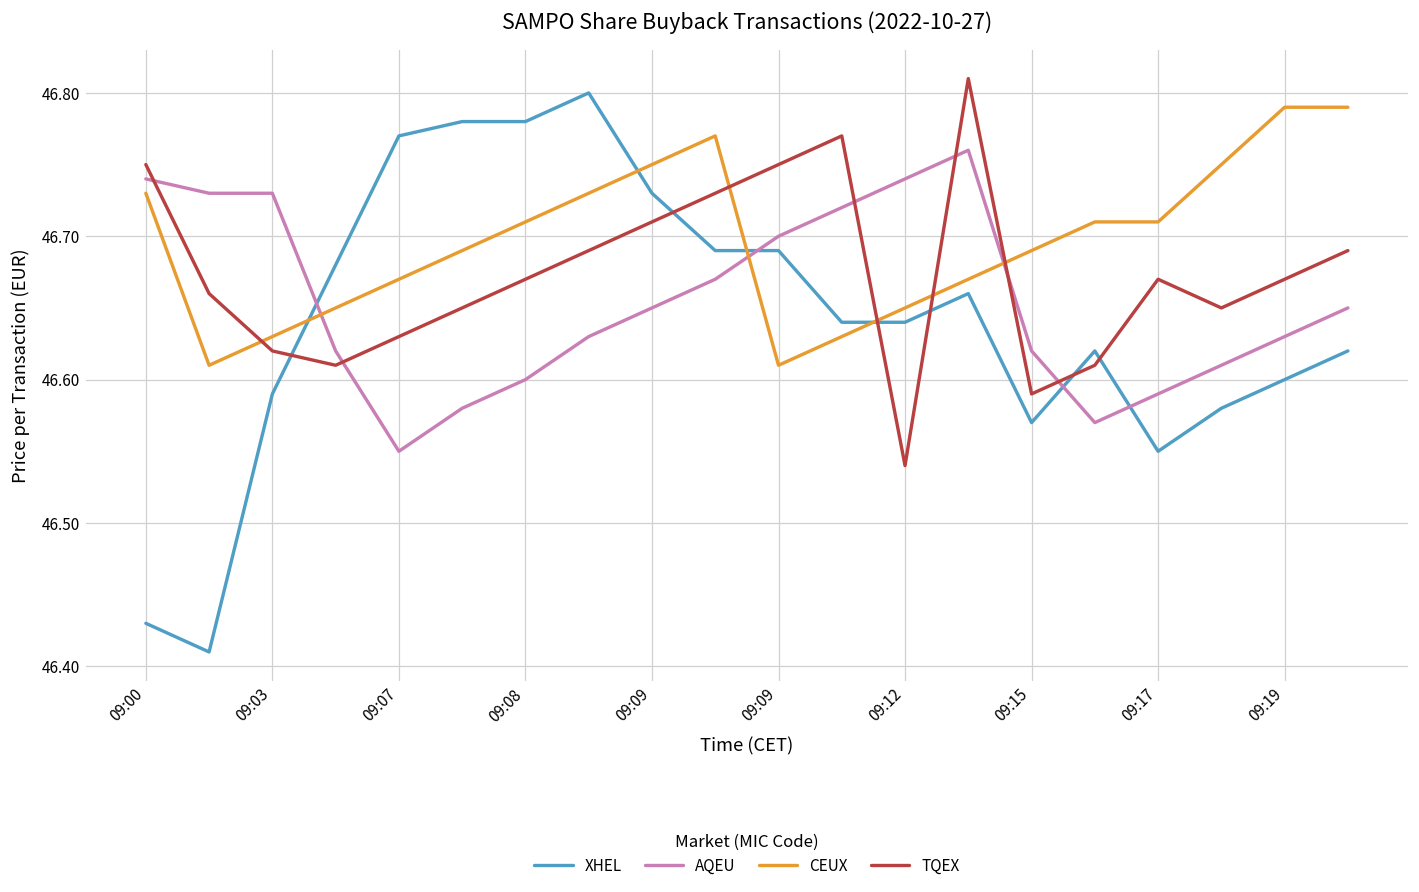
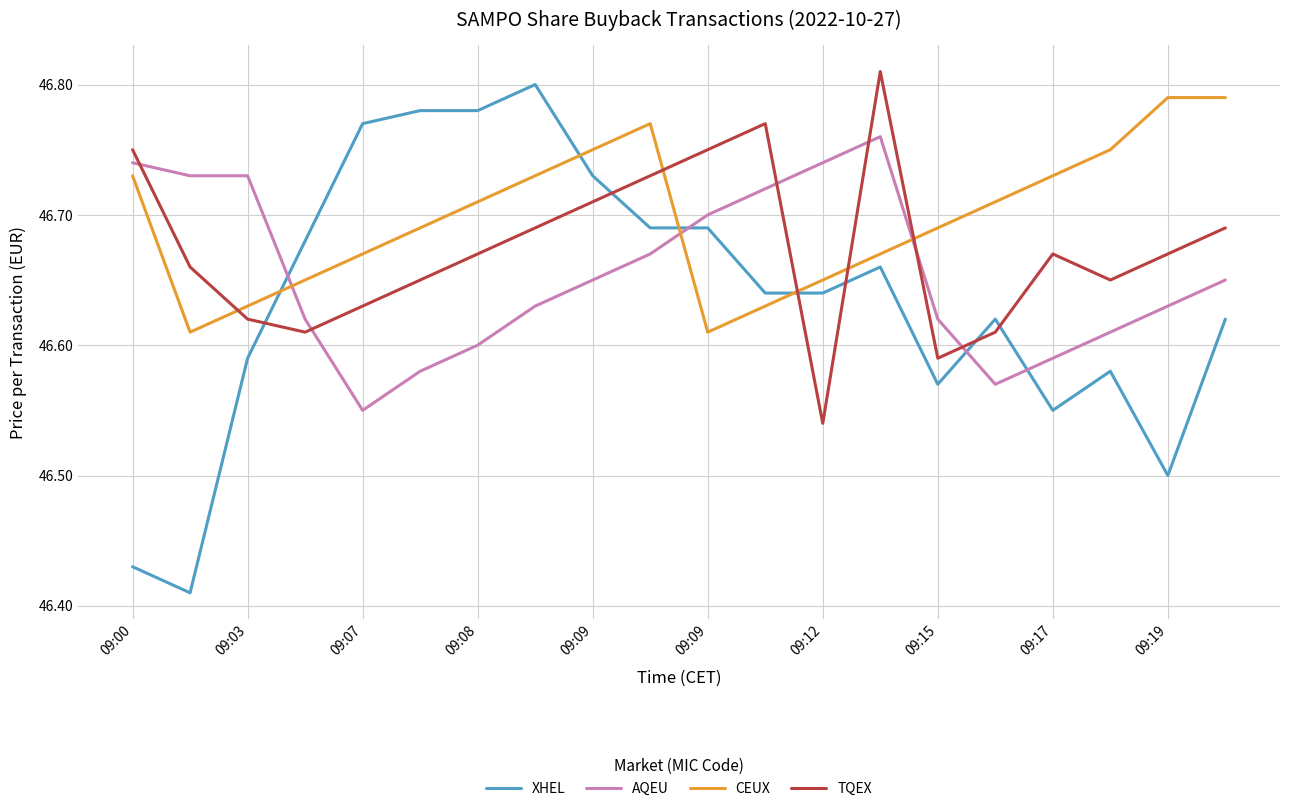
CEUX, 09:17: 46.71 -> 46.73
XHEL, 09:19: 46.6 -> 46.5
